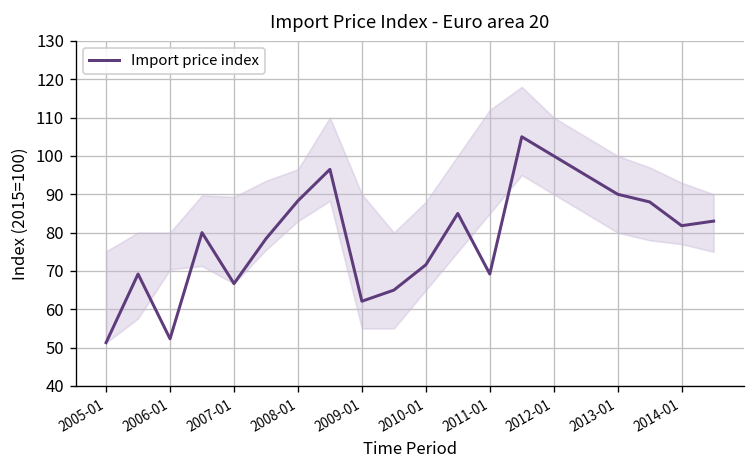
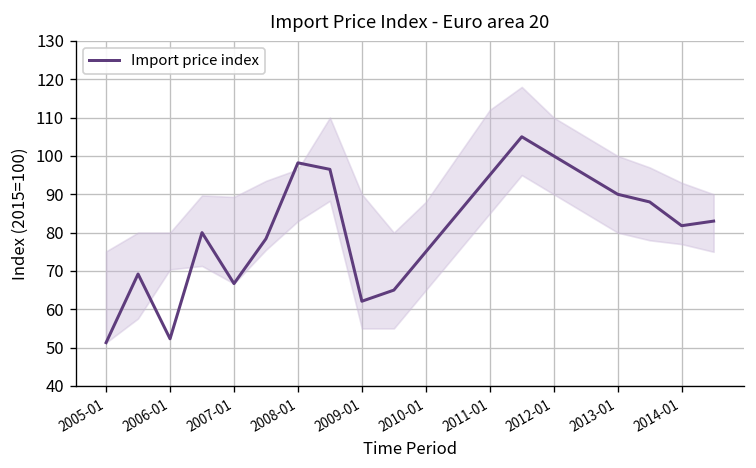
Import price index, 2008-01: 88 -> 98
Import price index, 2010-01: 72 -> 75
Import price index, 2011-01: 69 -> 95
